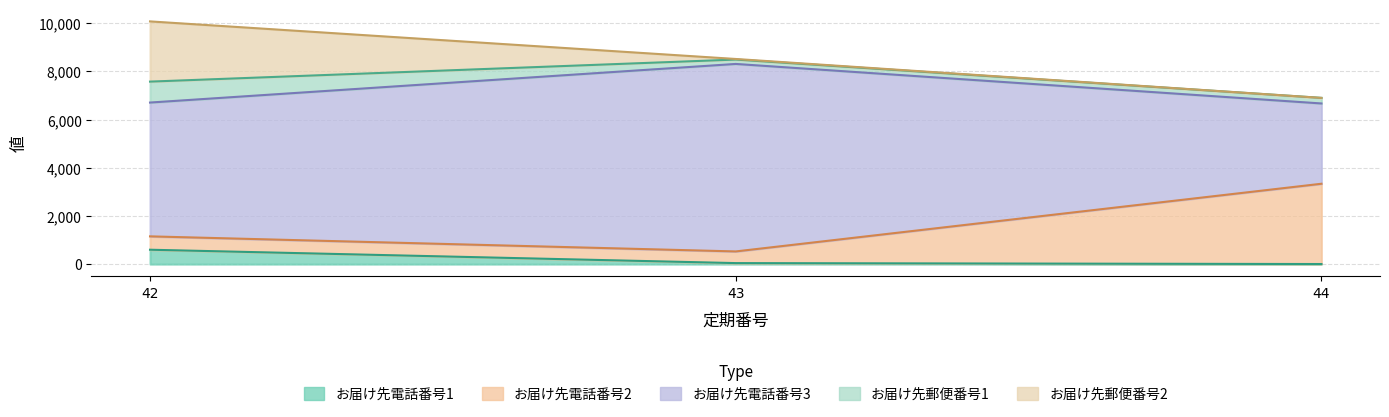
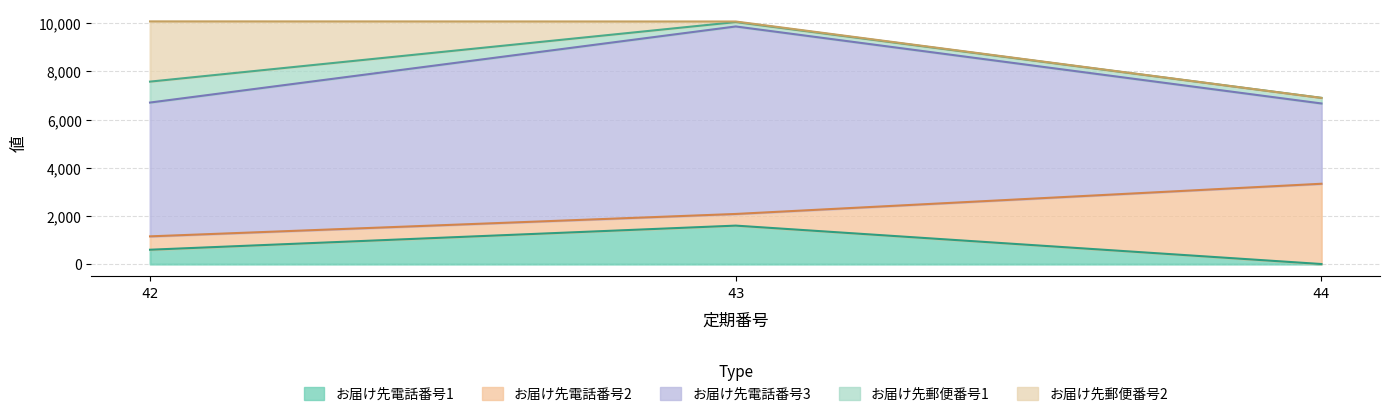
お届け先電話番号1, 43: 0 -> 1,600
